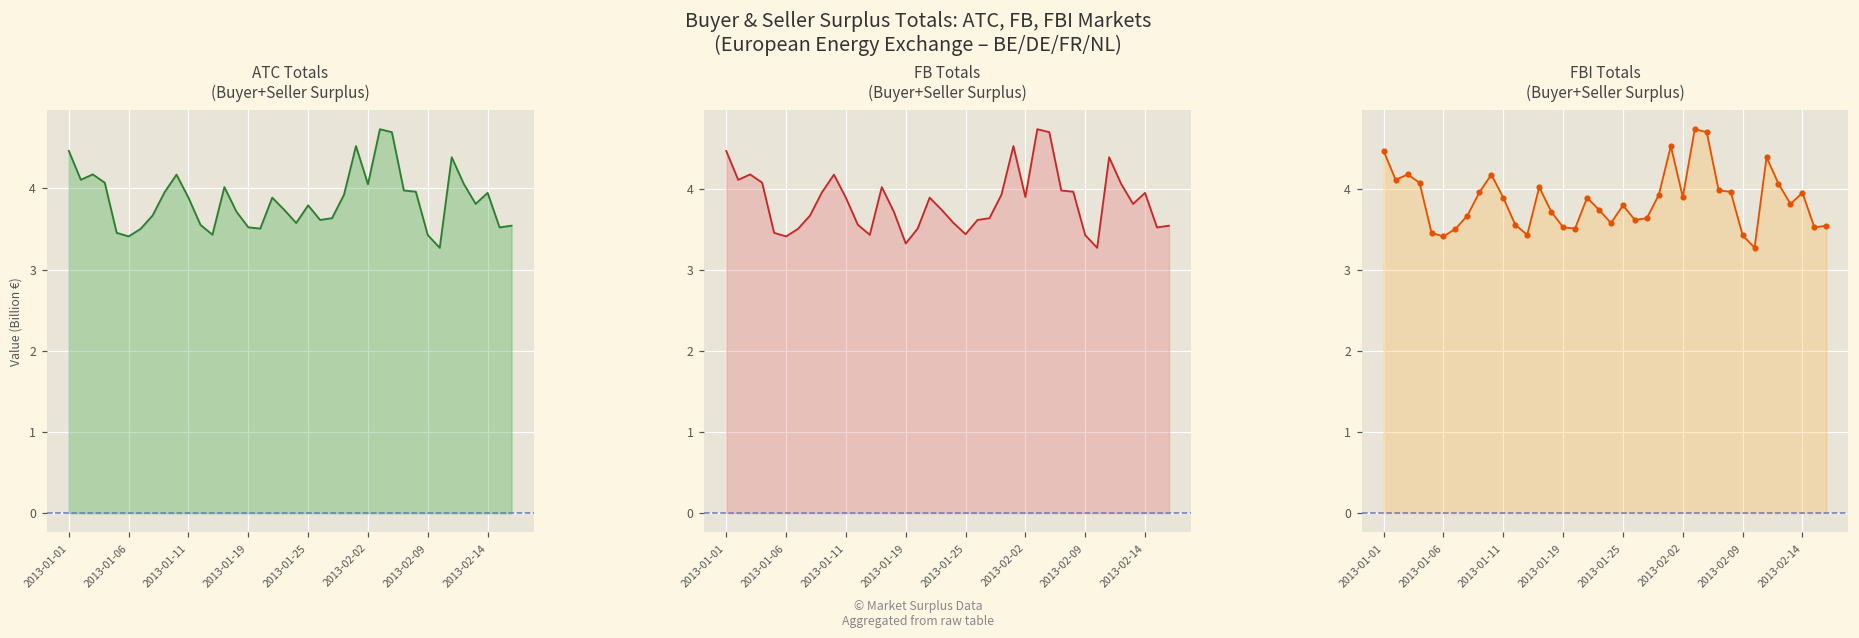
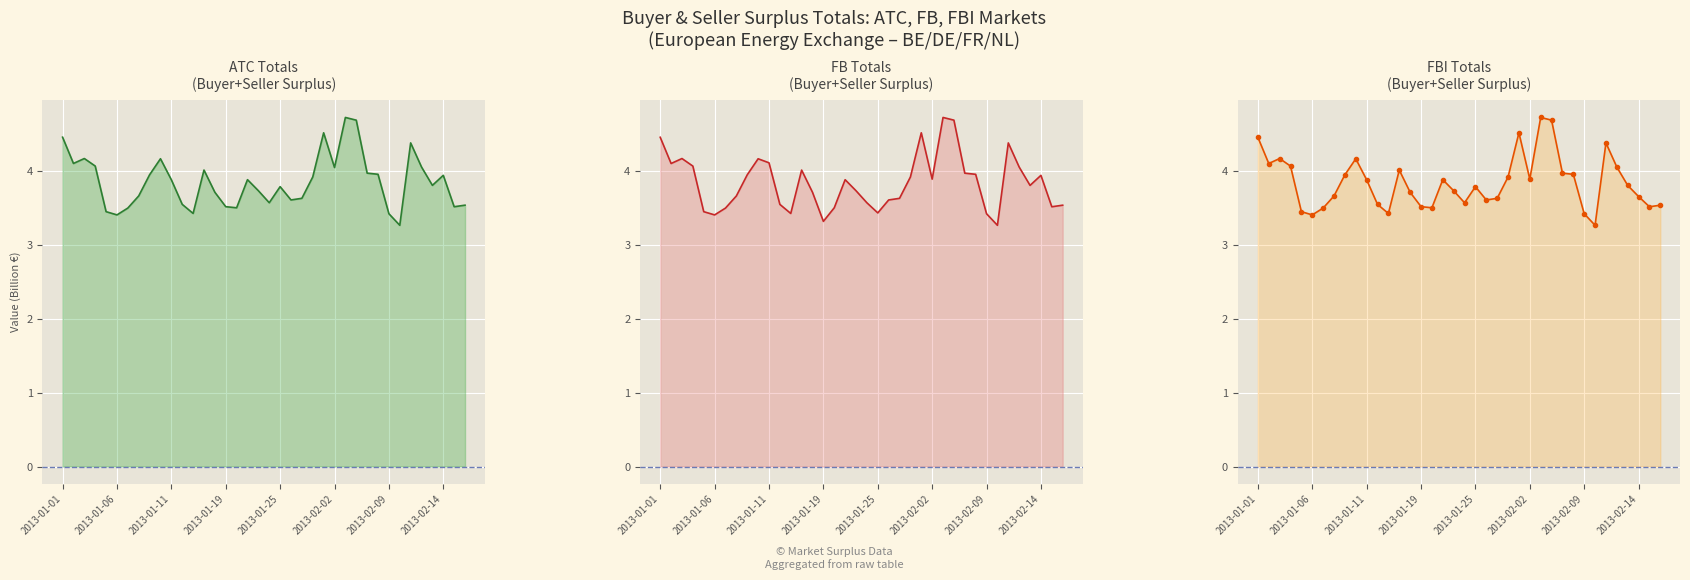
FB Totals (Buyer+Seller Surplus), 2013-01-11: 3.9 -> 4.1
FBI Totals (Buyer+Seller Surplus), 2013-02-14: 3.9 -> 3.7
